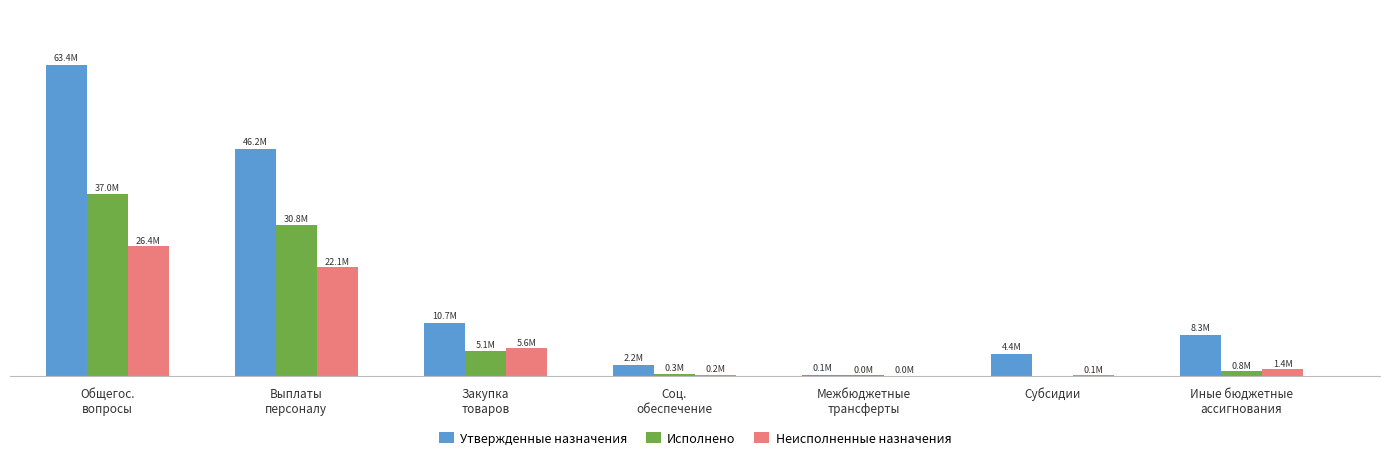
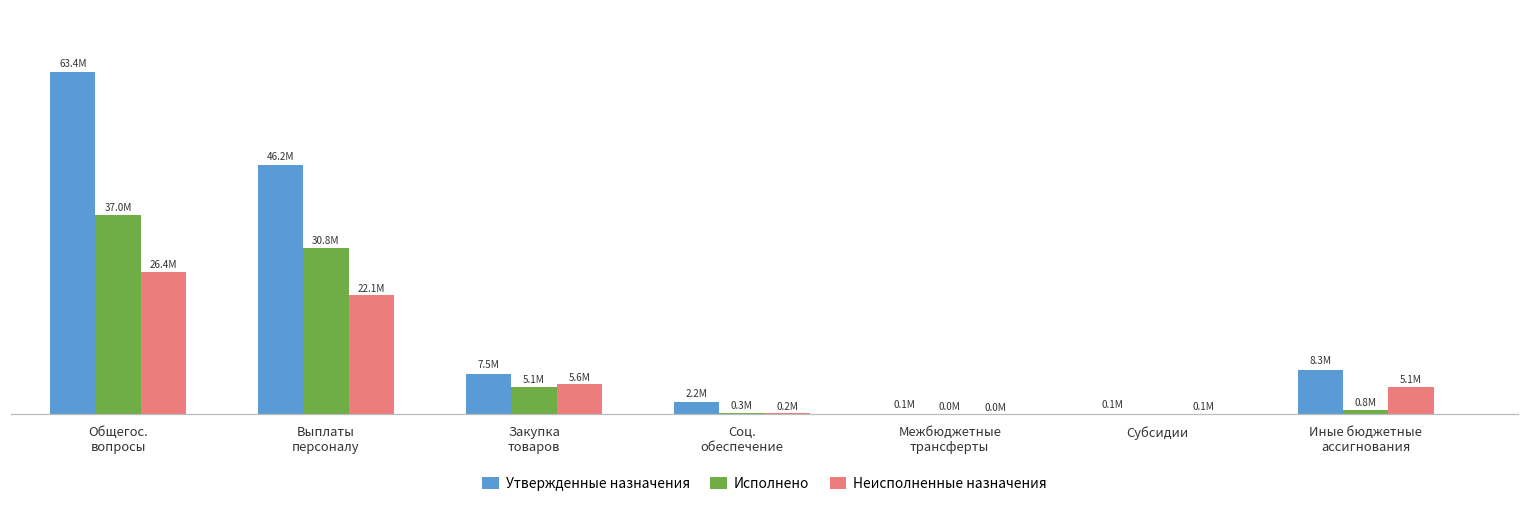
Утвержденные назначения, Закупка товаров: 10.7M -> 7.5M
Утвержденные назначения, Субсидии: 4.4M -> 0.1M
Неисполненные назначения, Иные бюджетные ассигнования: 1.4M -> 5.1M
